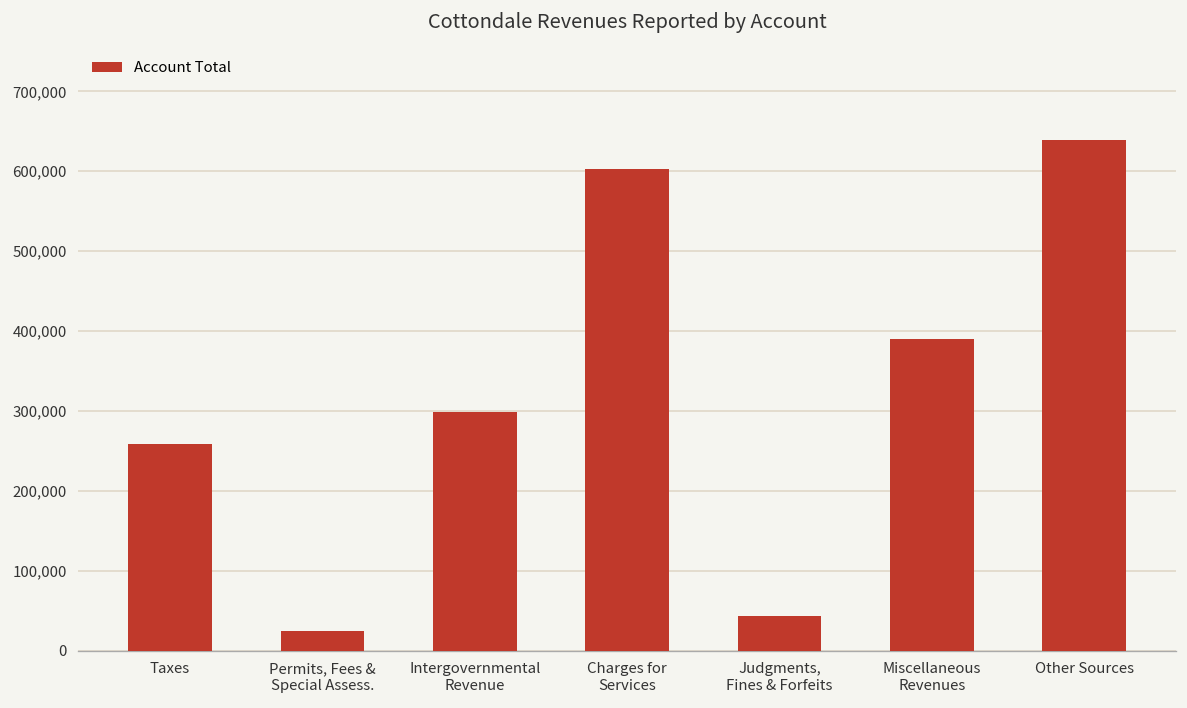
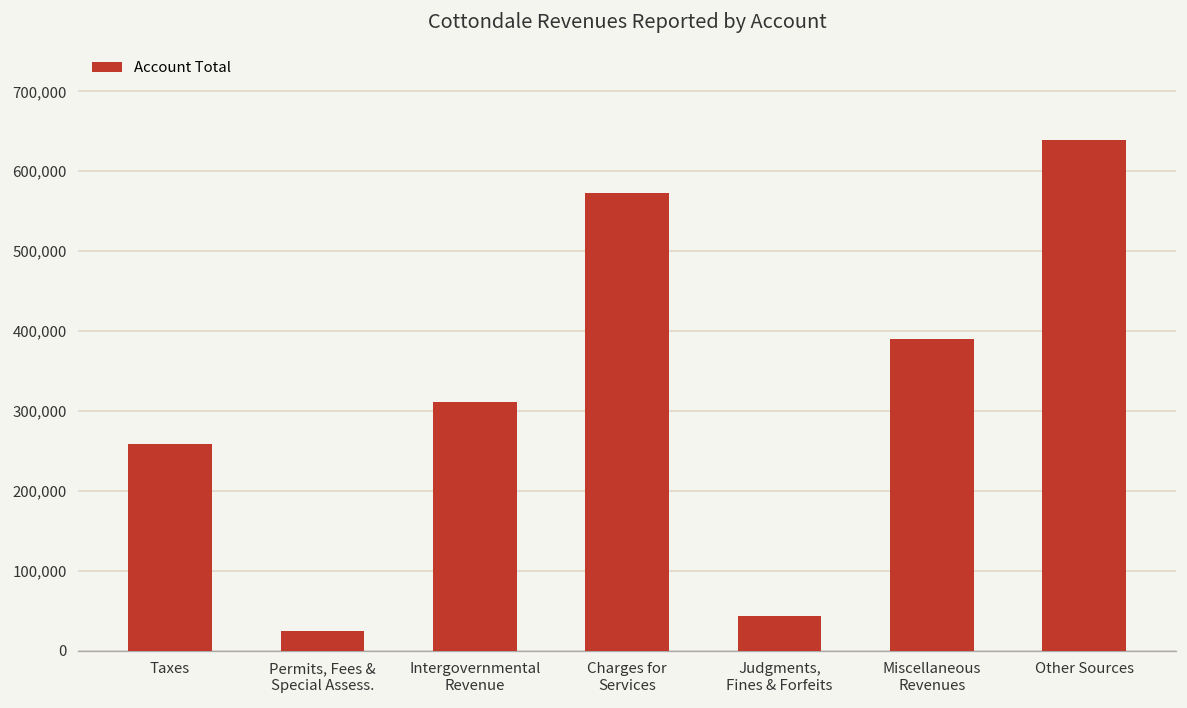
Intergovernmental Revenue: 300,000 -> 310,000
Charges for Services: 600,000 -> 570,000
